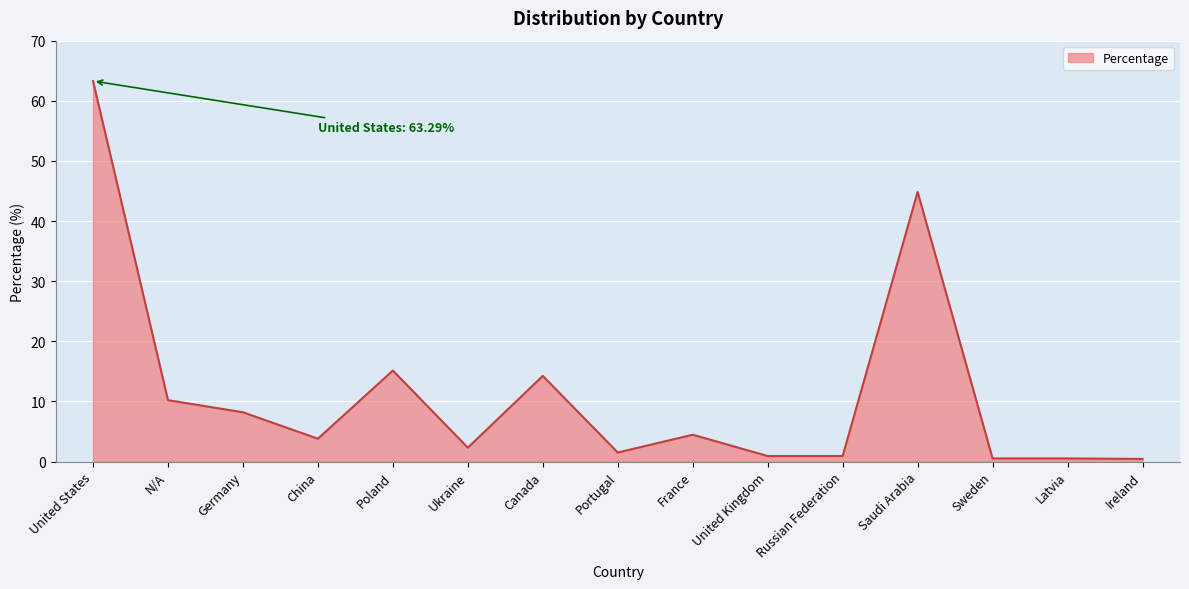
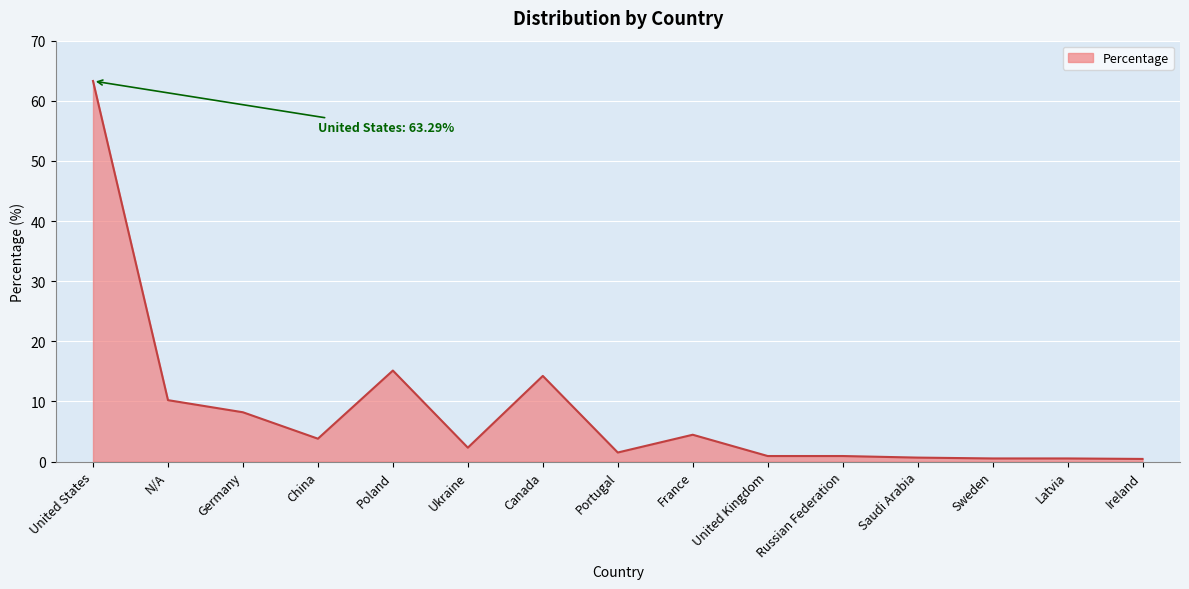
Saudi Arabia: 45 -> 1
